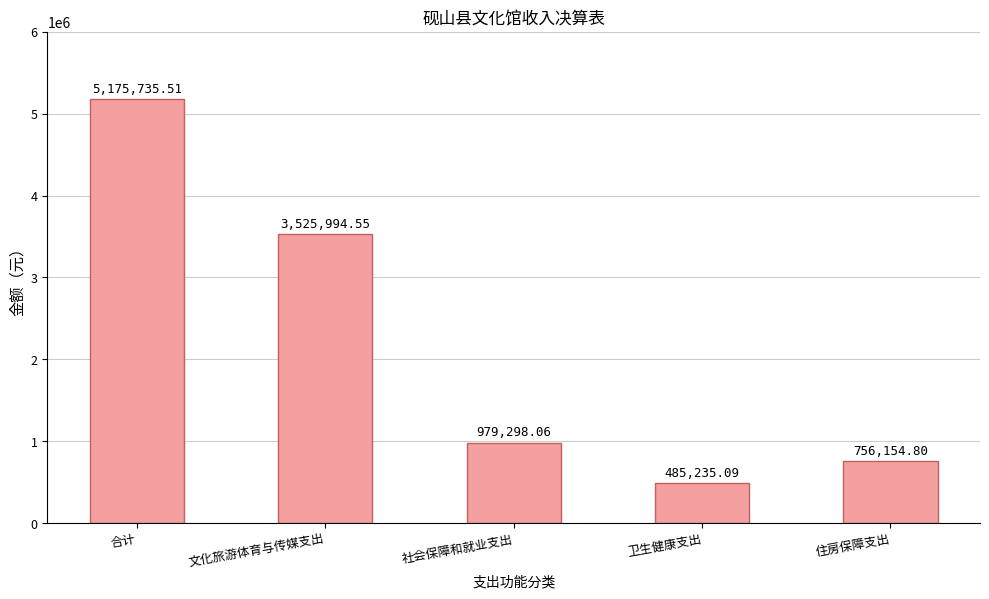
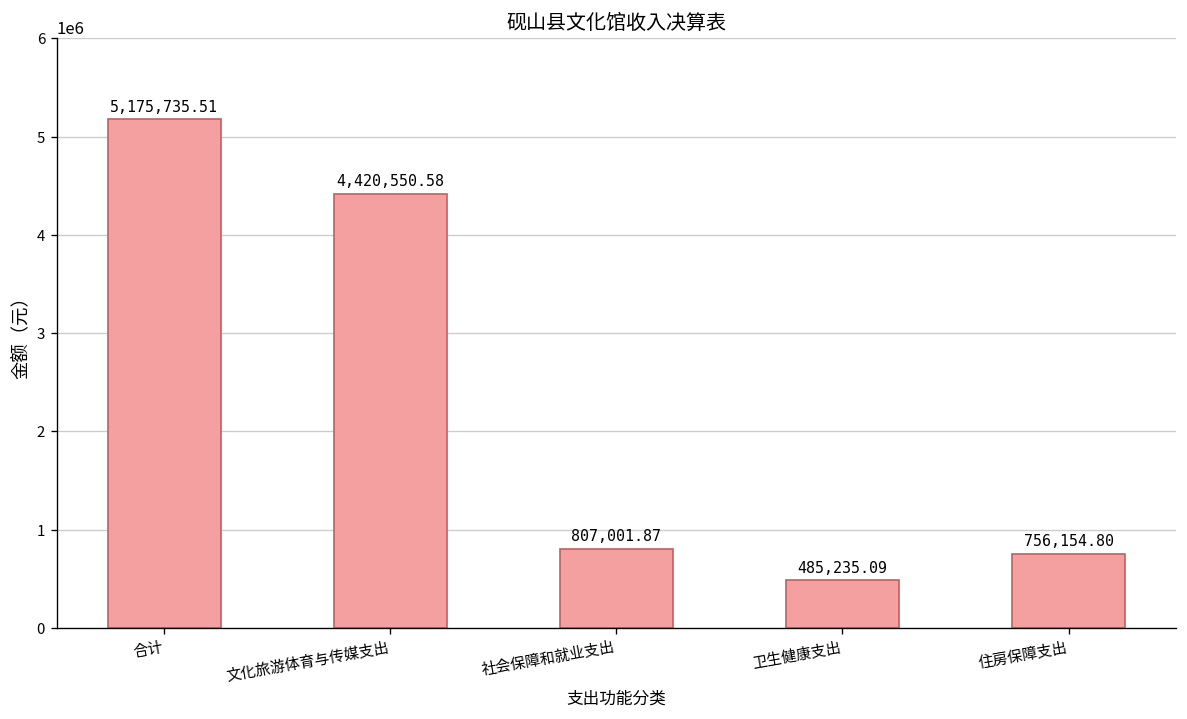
文化旅游体育与传媒支出: 3,525,994.55 -> 4,420,550.58
社会保障和就业支出: 979,298.06 -> 807,001.87
